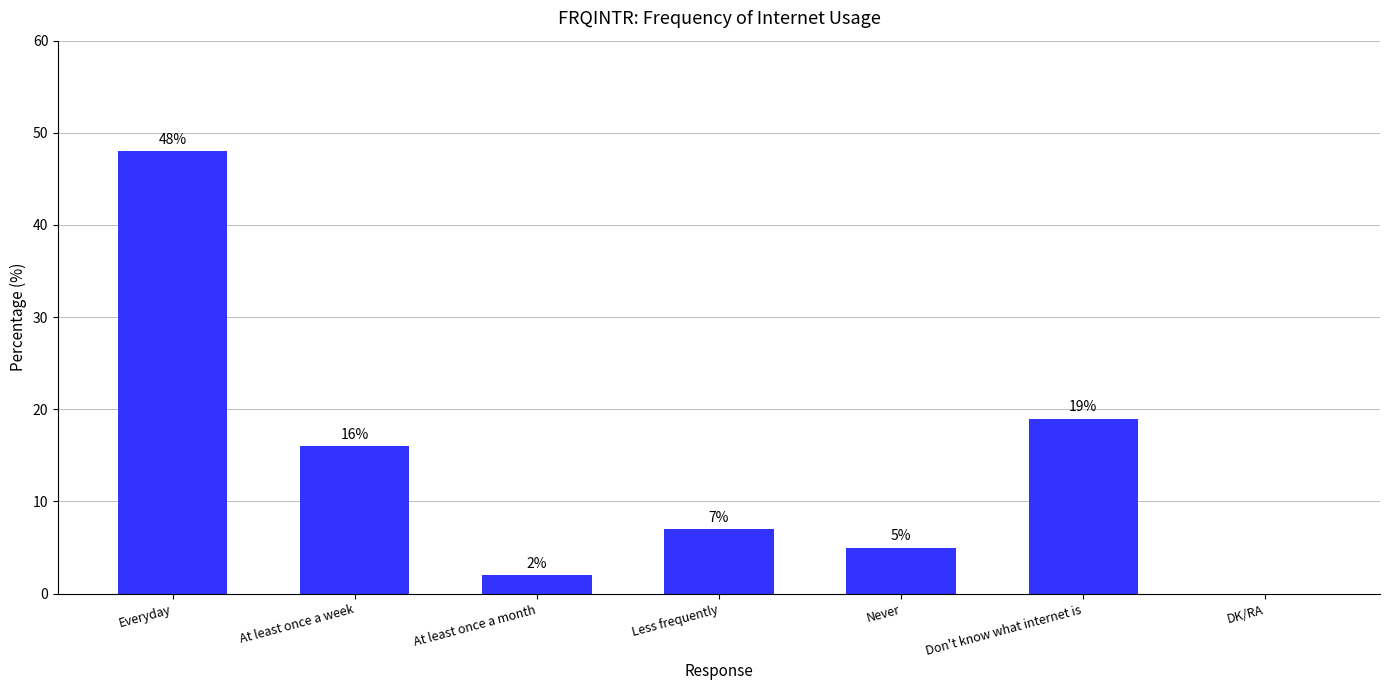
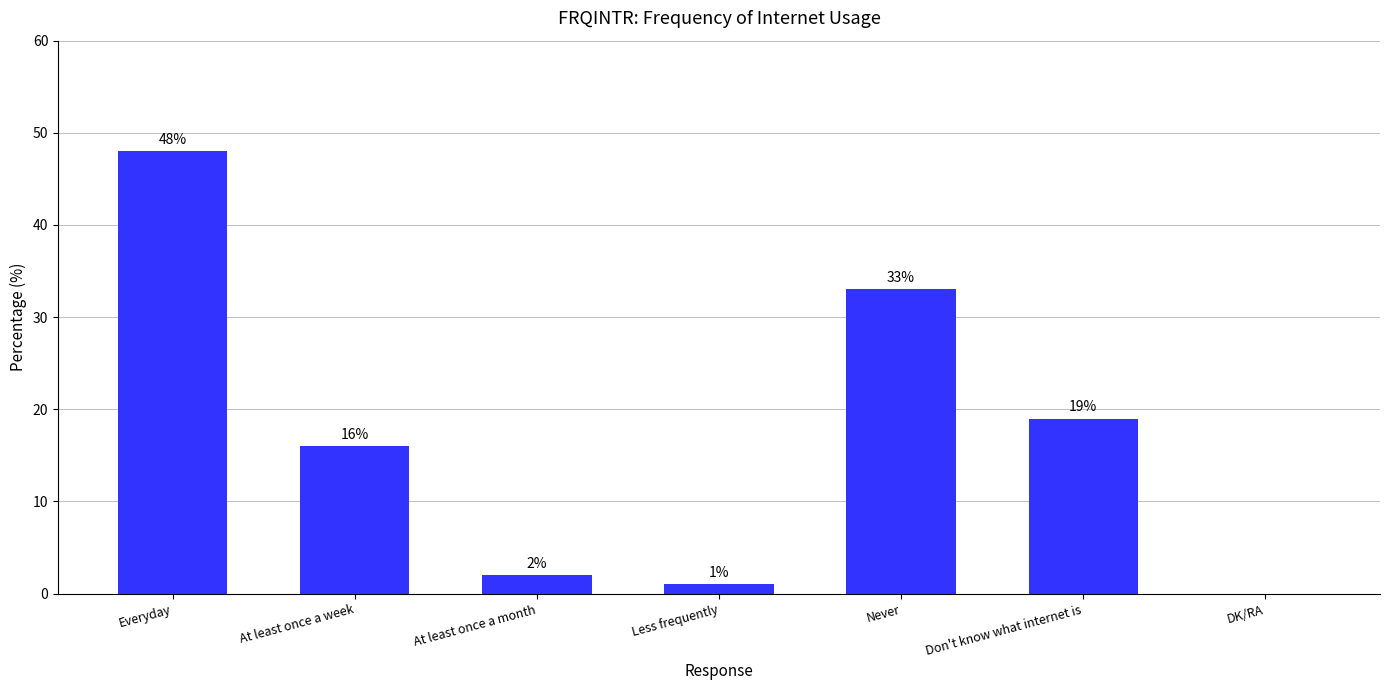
Less frequently: 7% -> 1%
Never: 5% -> 33%
